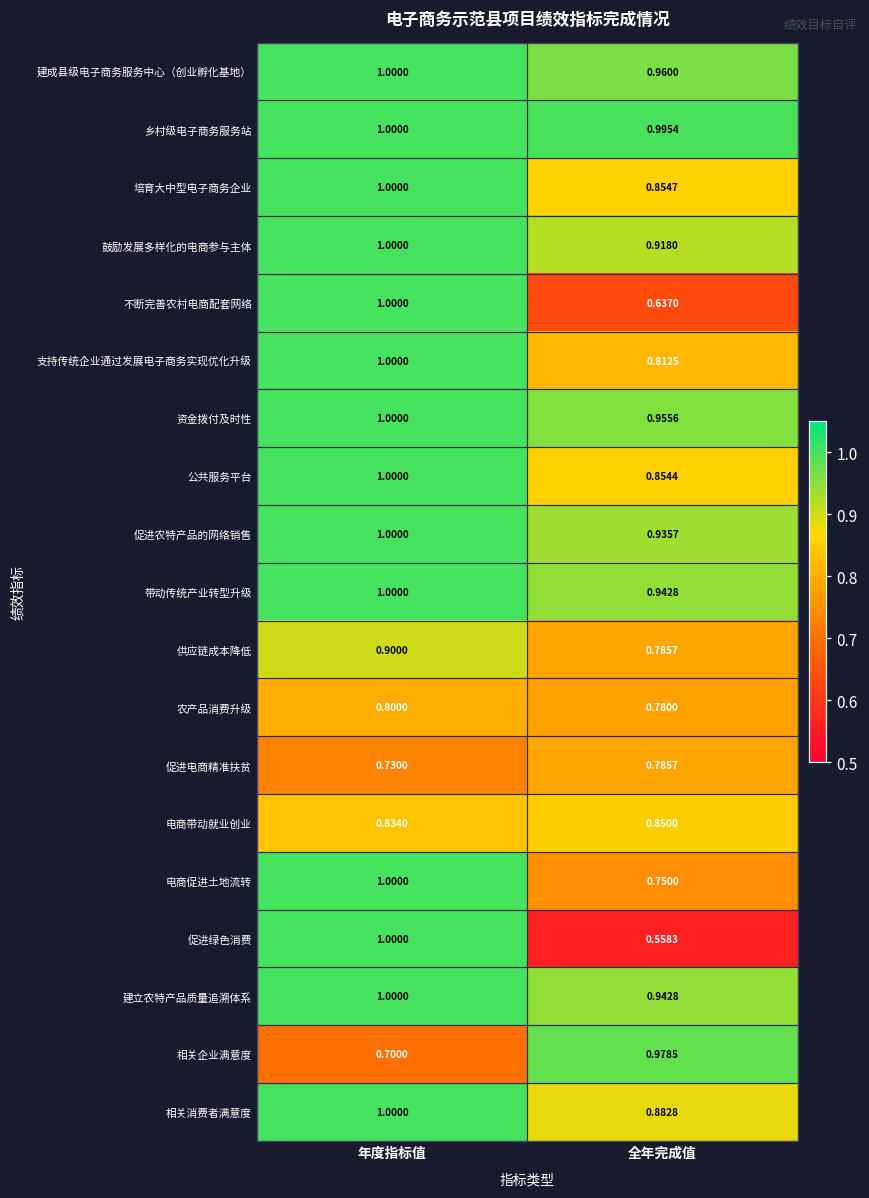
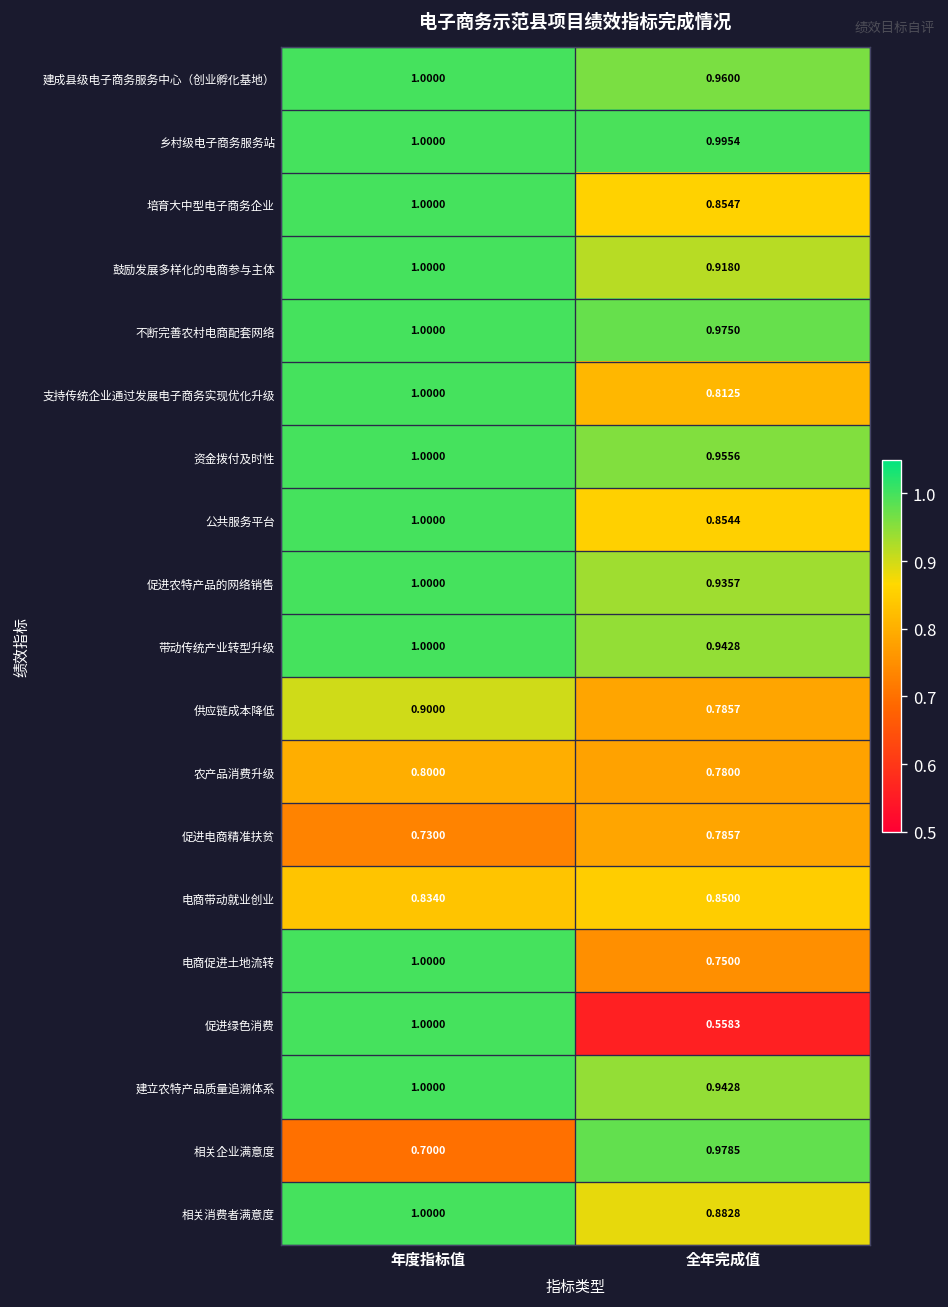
不断完善农村电商配套网络, 全年完成值: 0.6370 -> 0.9750
